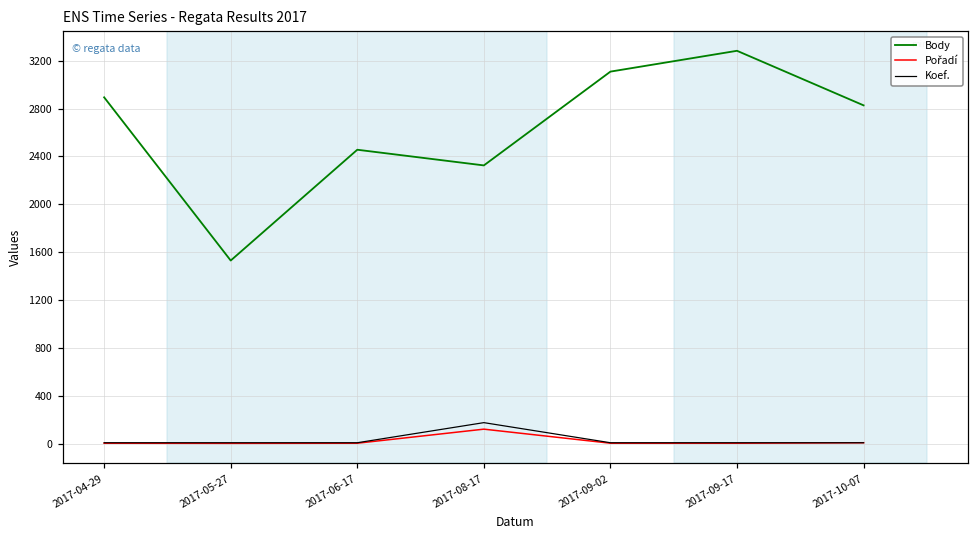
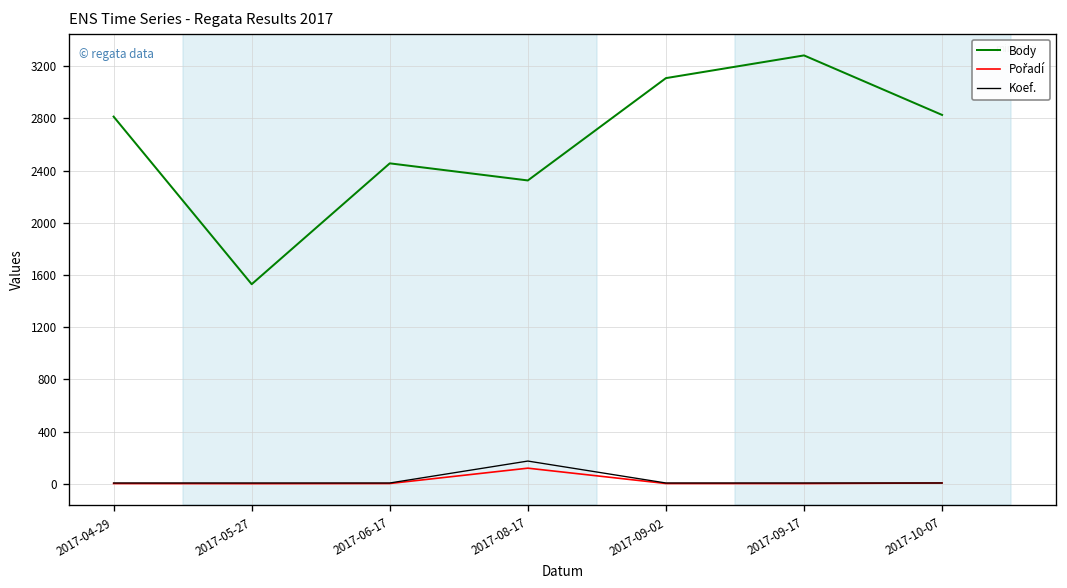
Body, 2017-04-29: 2890 -> 2810
